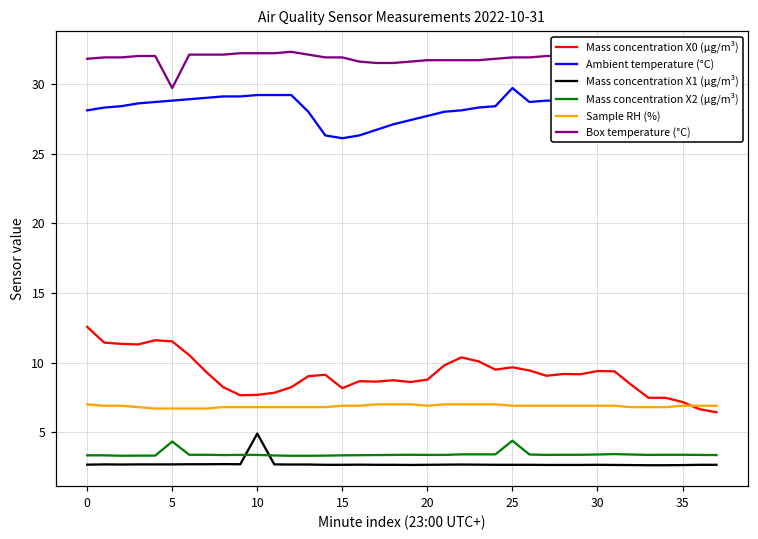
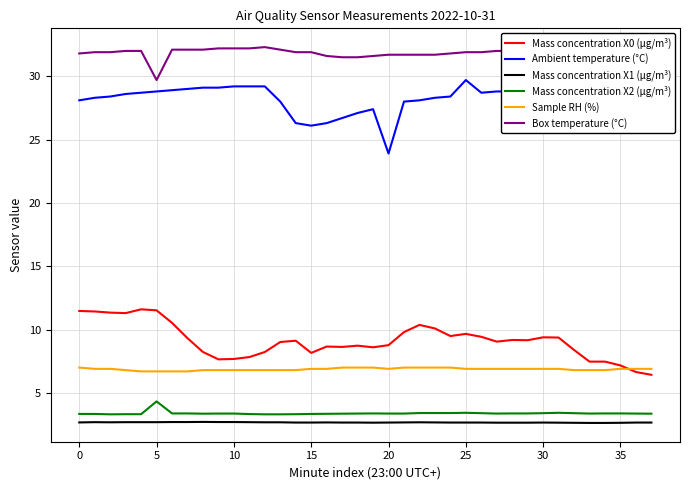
Mass concentration X0 (μg/m³), 0: 12.6 -> 11.5
Mass concentration X1 (μg/m³), 10: 4.9 -> 2.7
Ambient temperature (°C), 20: 27.7 -> 23.9
Mass concentration X2 (μg/m³), 25: 4.4 -> 3.4
